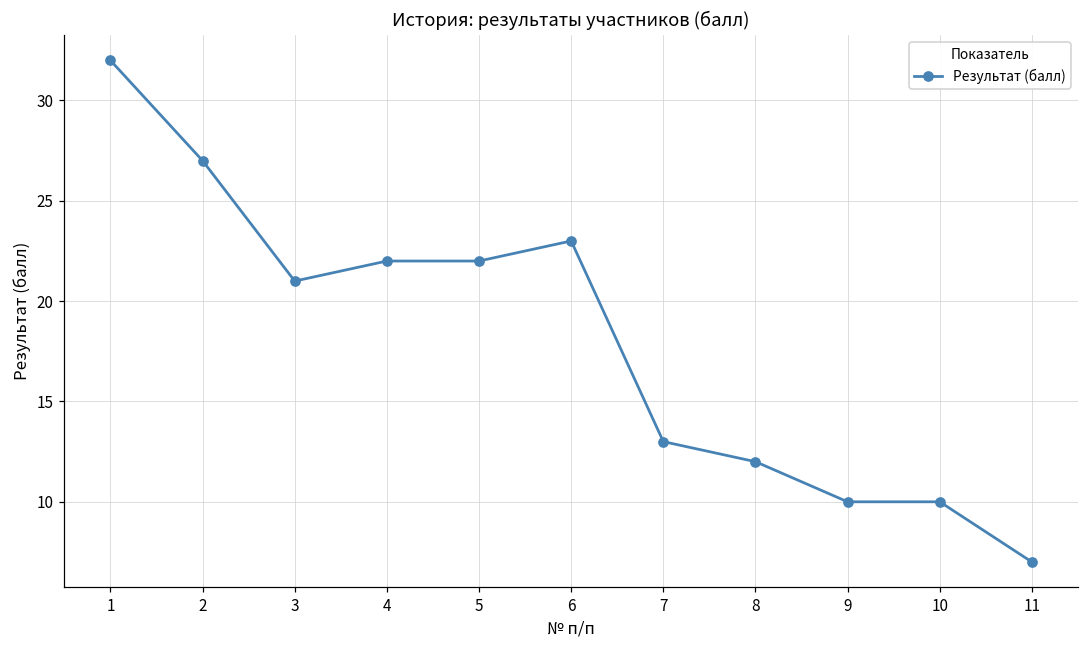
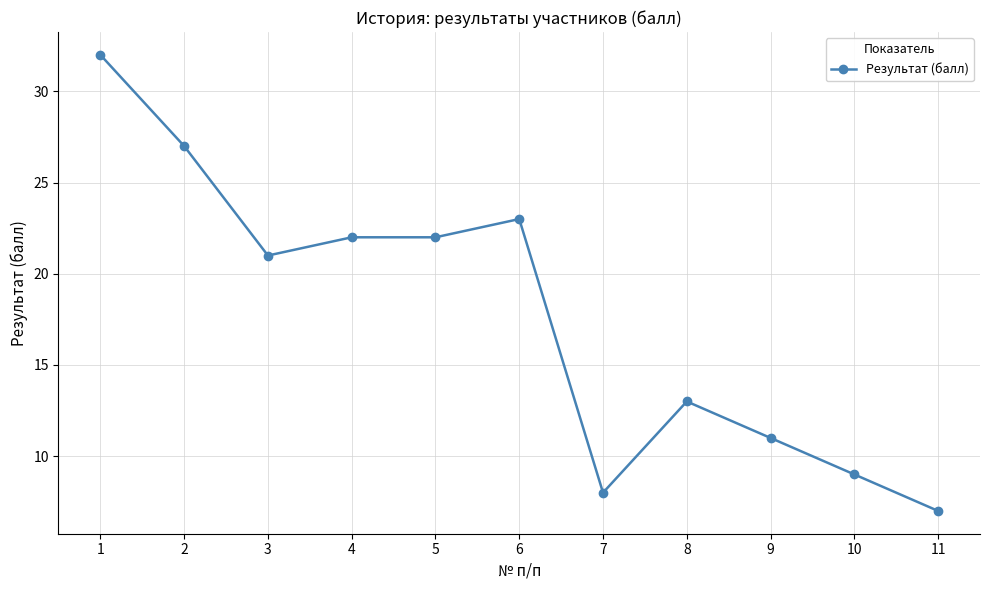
7: 13 -> 8
8: 12 -> 13
9: 10 -> 11
10: 10 -> 9
